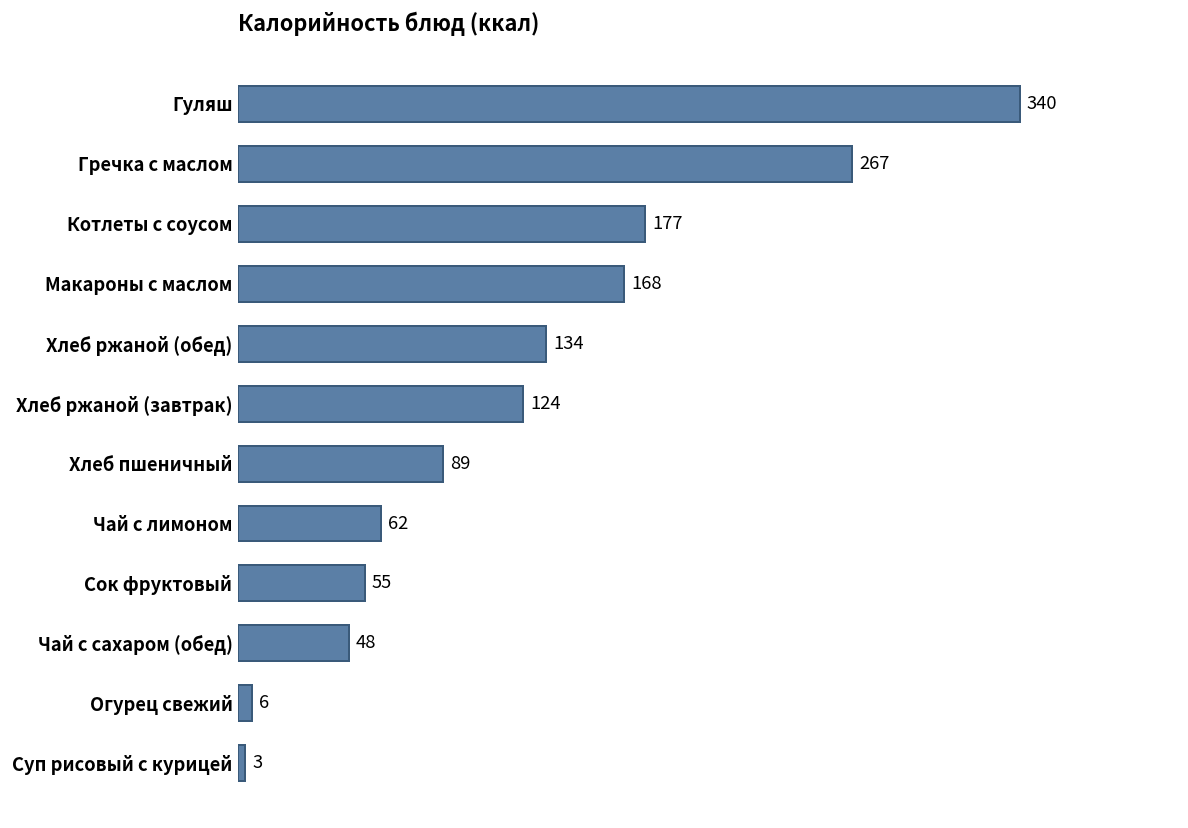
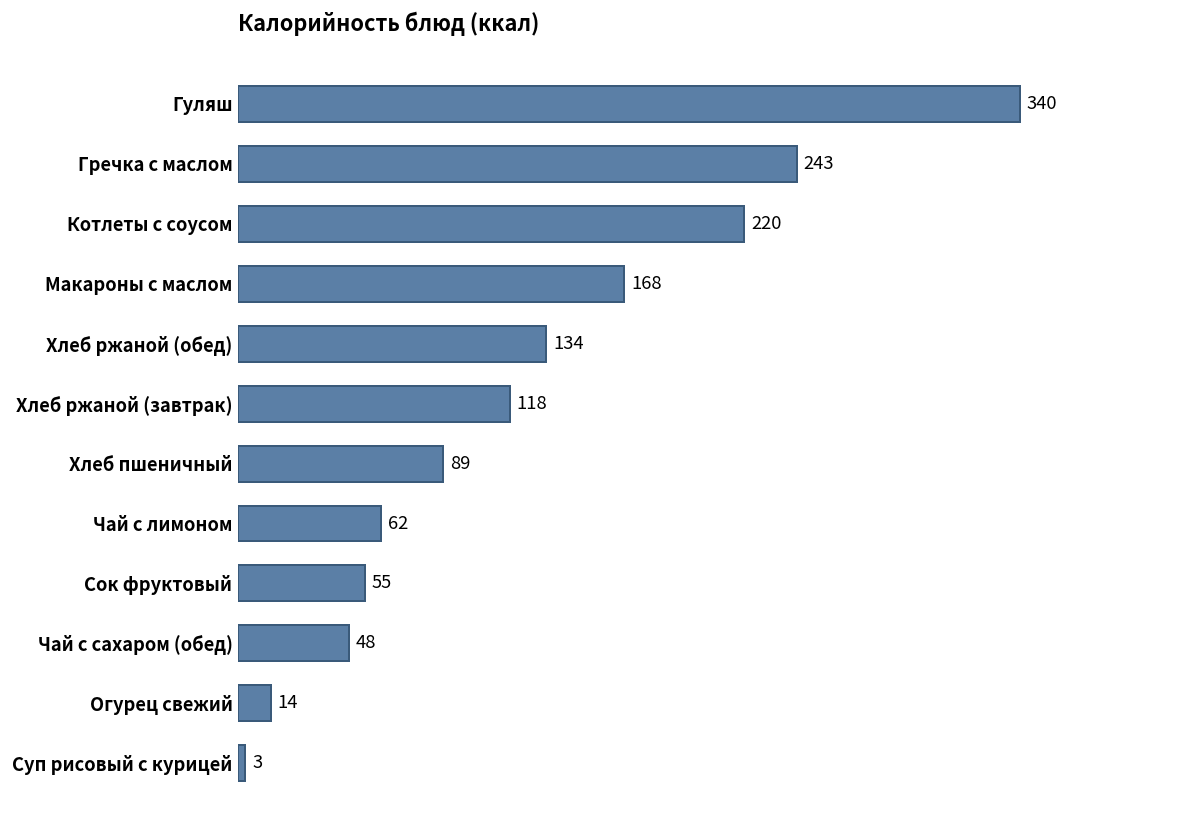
Гречка с маслом: 267 -> 243
Котлеты с соусом: 177 -> 220
Хлеб ржаной (завтрак): 124 -> 118
Огурец свежий: 6 -> 14
